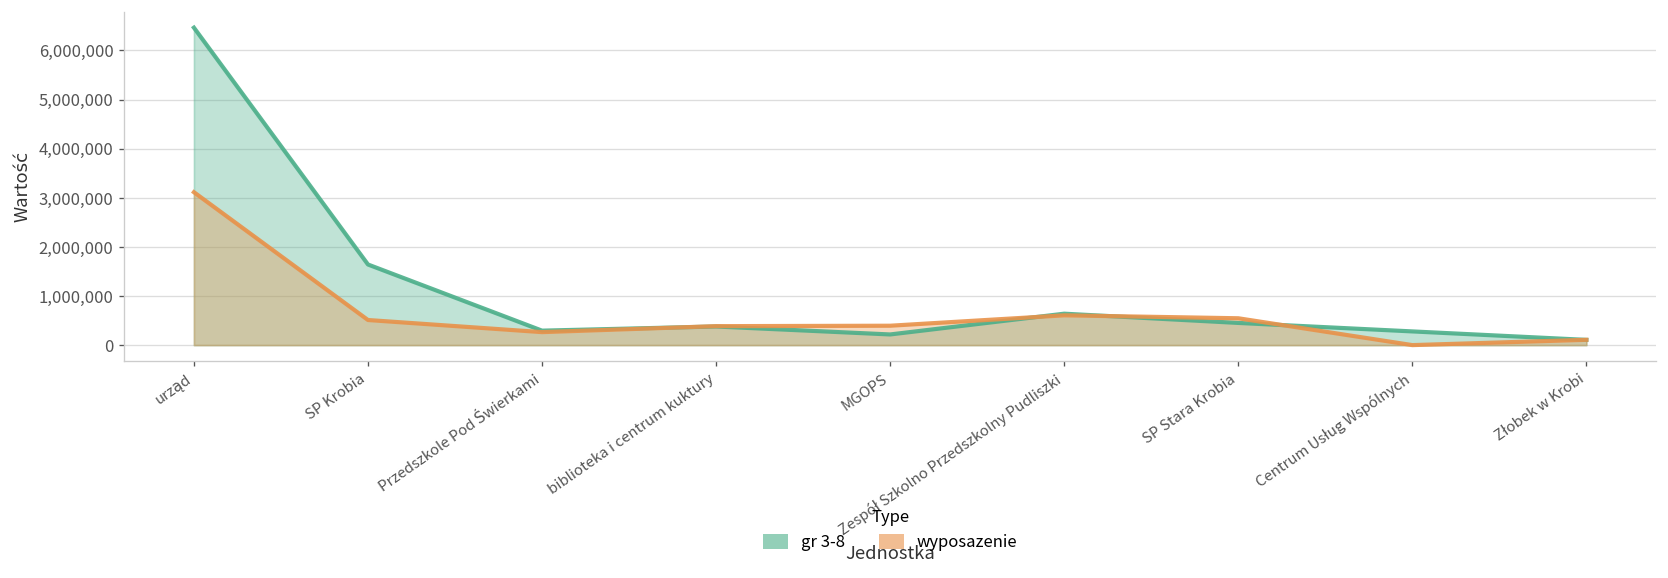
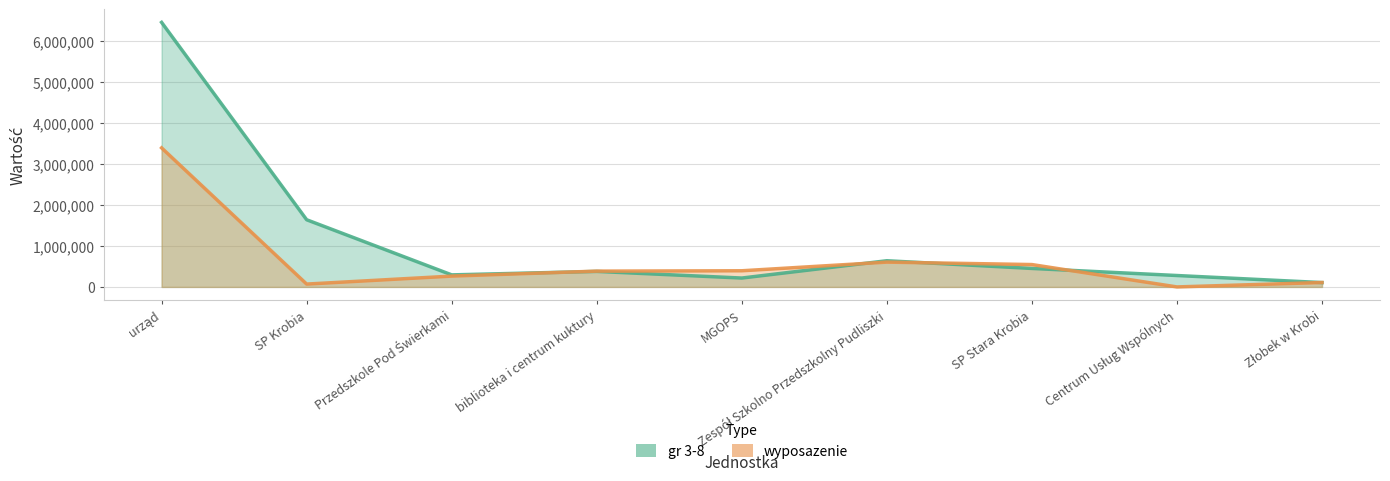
wyposazenie, urząd: 3,100,000 -> 3,400,000
wyposazenie, SP Krobia: 500,000 -> 100,000
